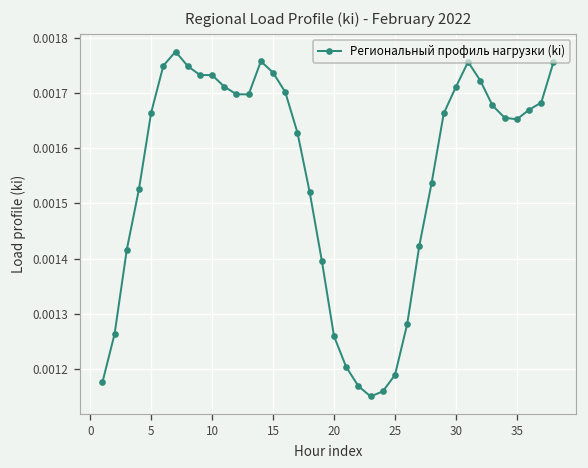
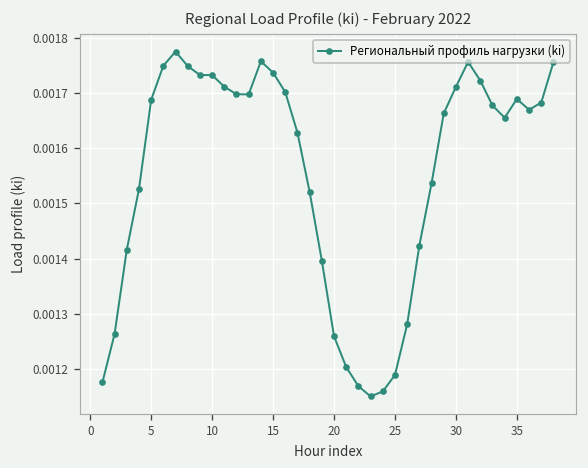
5: 0.00166 -> 0.00169
35: 0.00165 -> 0.00169
